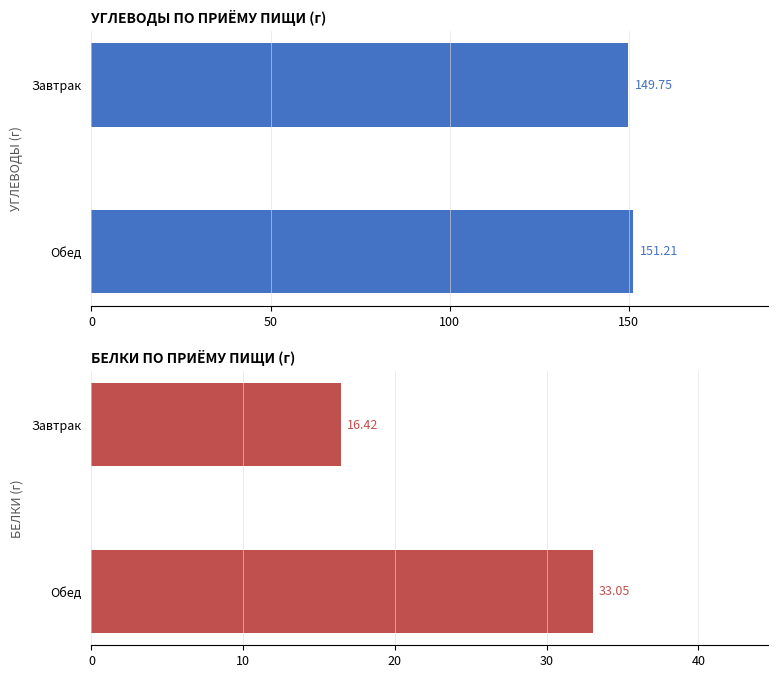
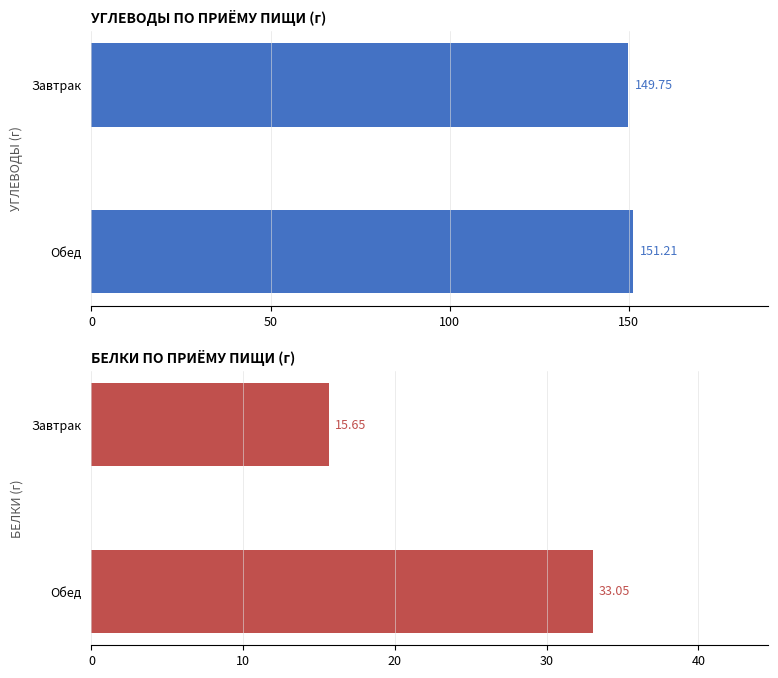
БЕЛКИ ПО ПРИЁМУ ПИЩИ (г), Завтрак: 16.42 -> 15.65
